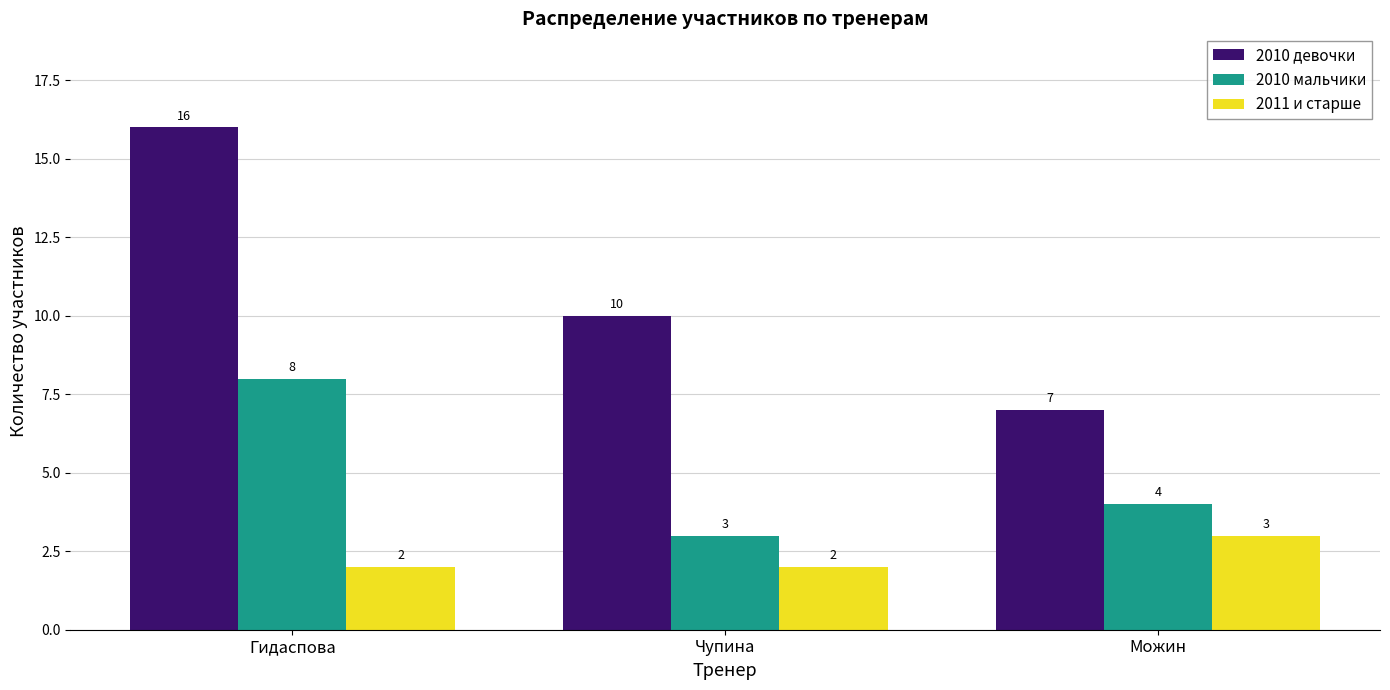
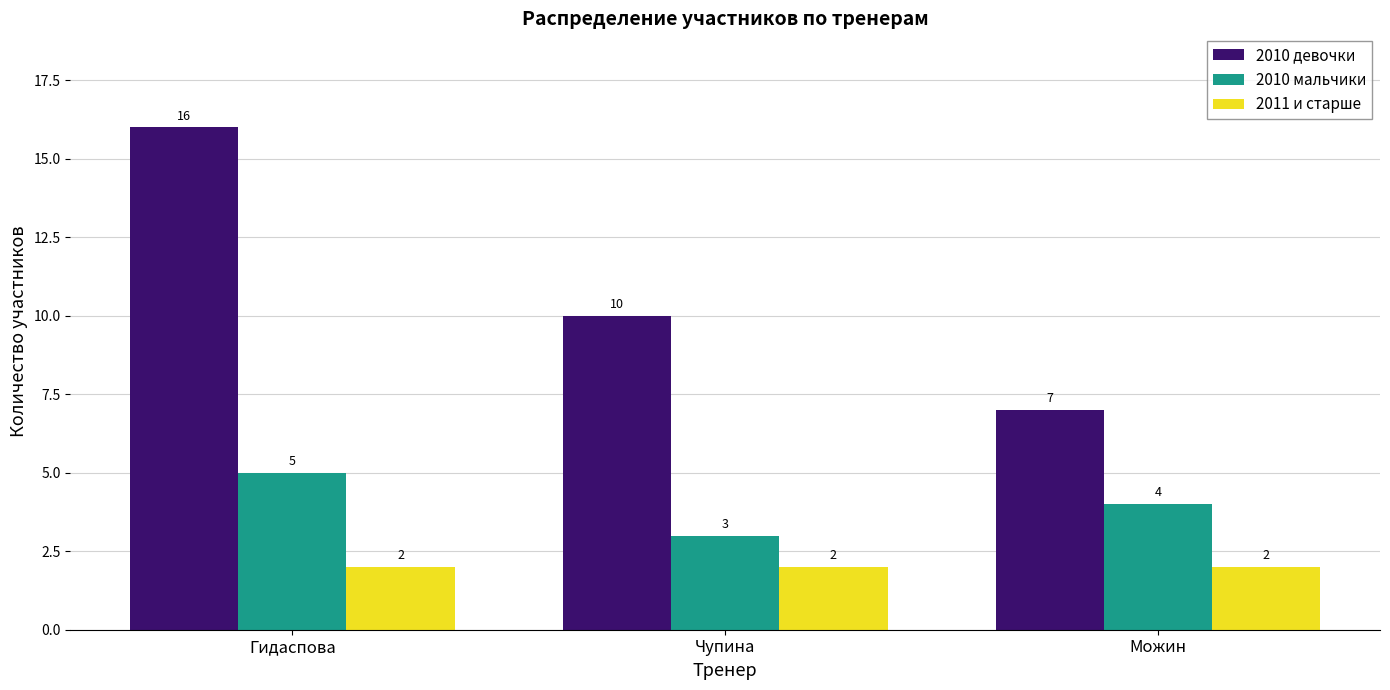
2010 мальчики, Гидаспова: 8 -> 5
2011 и старше, Можин: 3 -> 2
